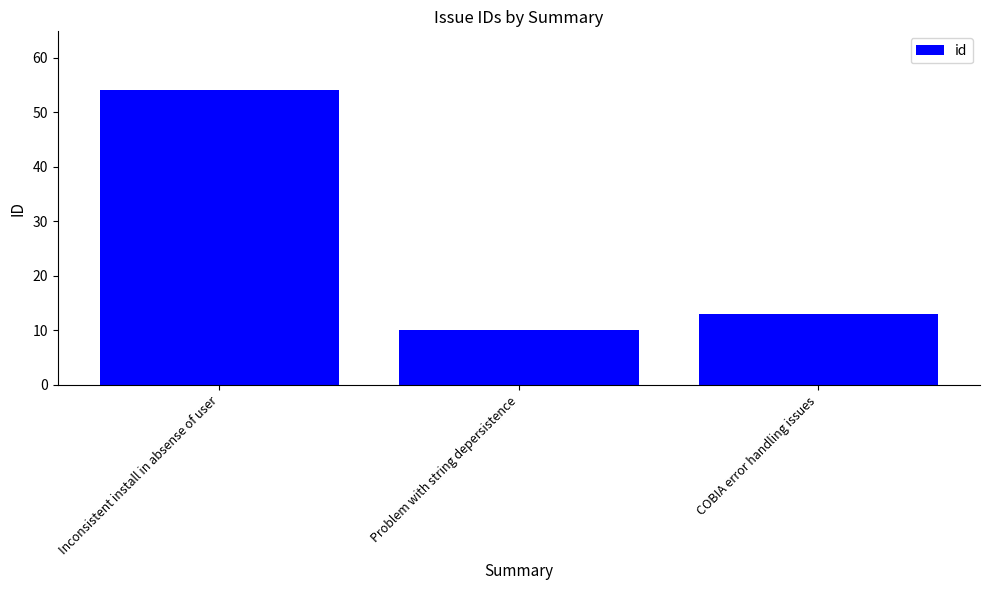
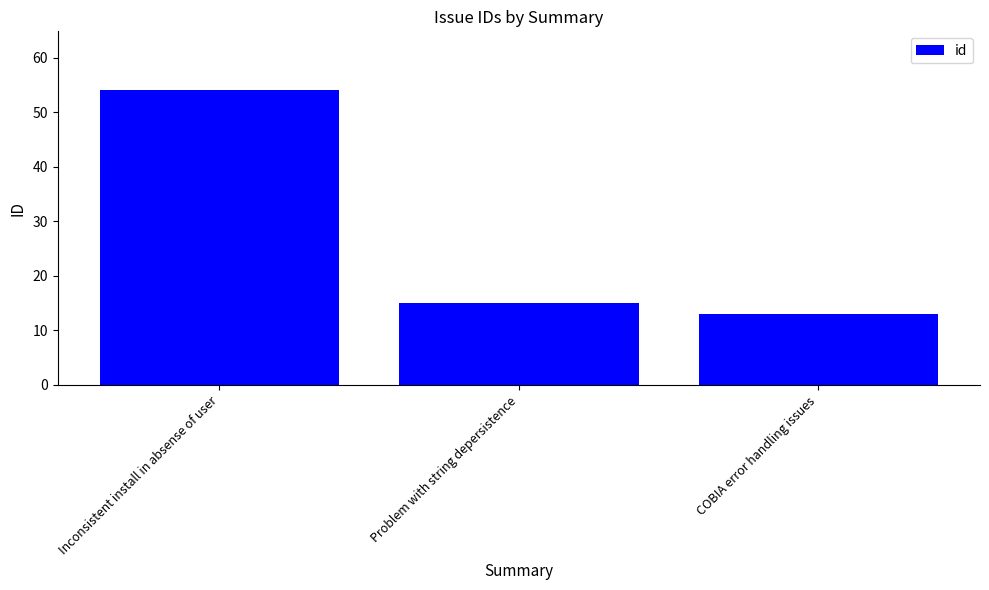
Problem with string depersistence: 10 -> 15
